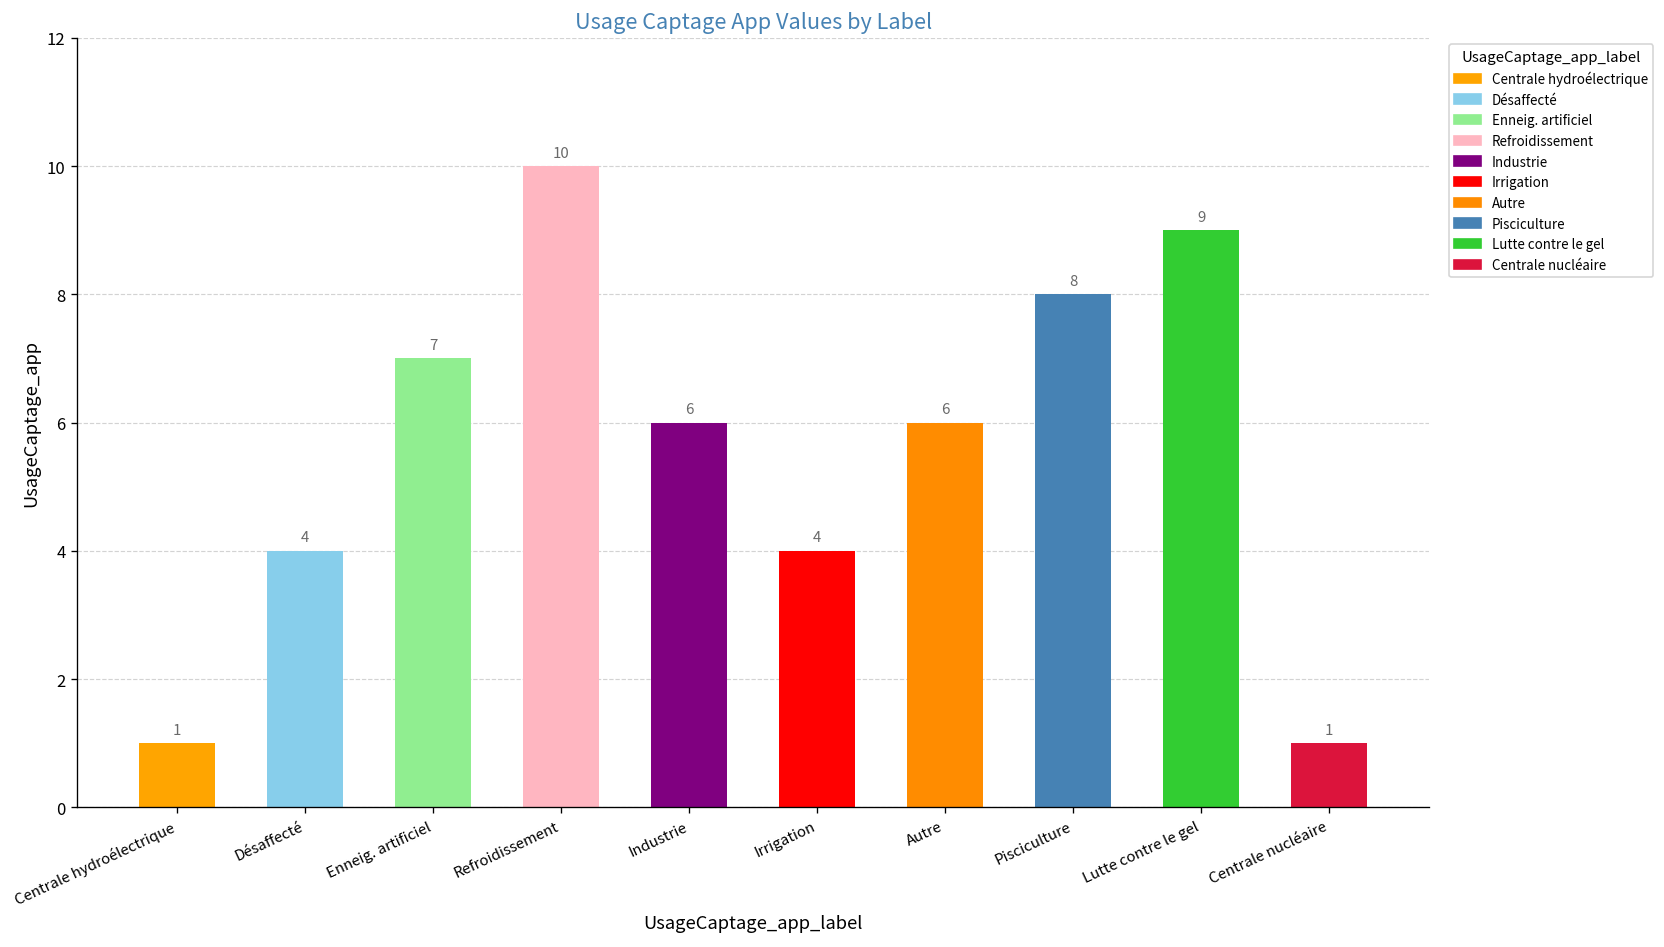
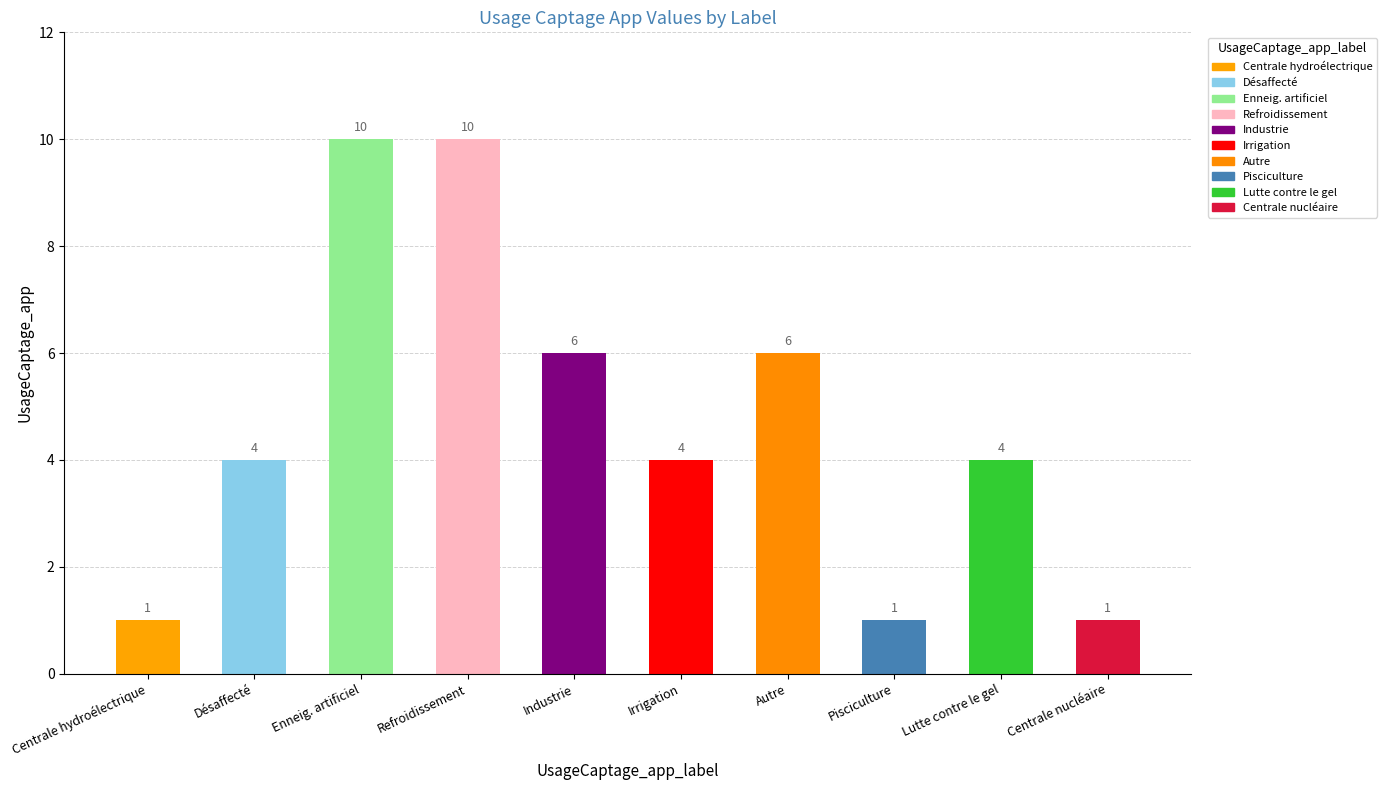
Enneig. artificiel: 7 -> 10
Pisciculture: 8 -> 1
Lutte contre le gel: 9 -> 4
